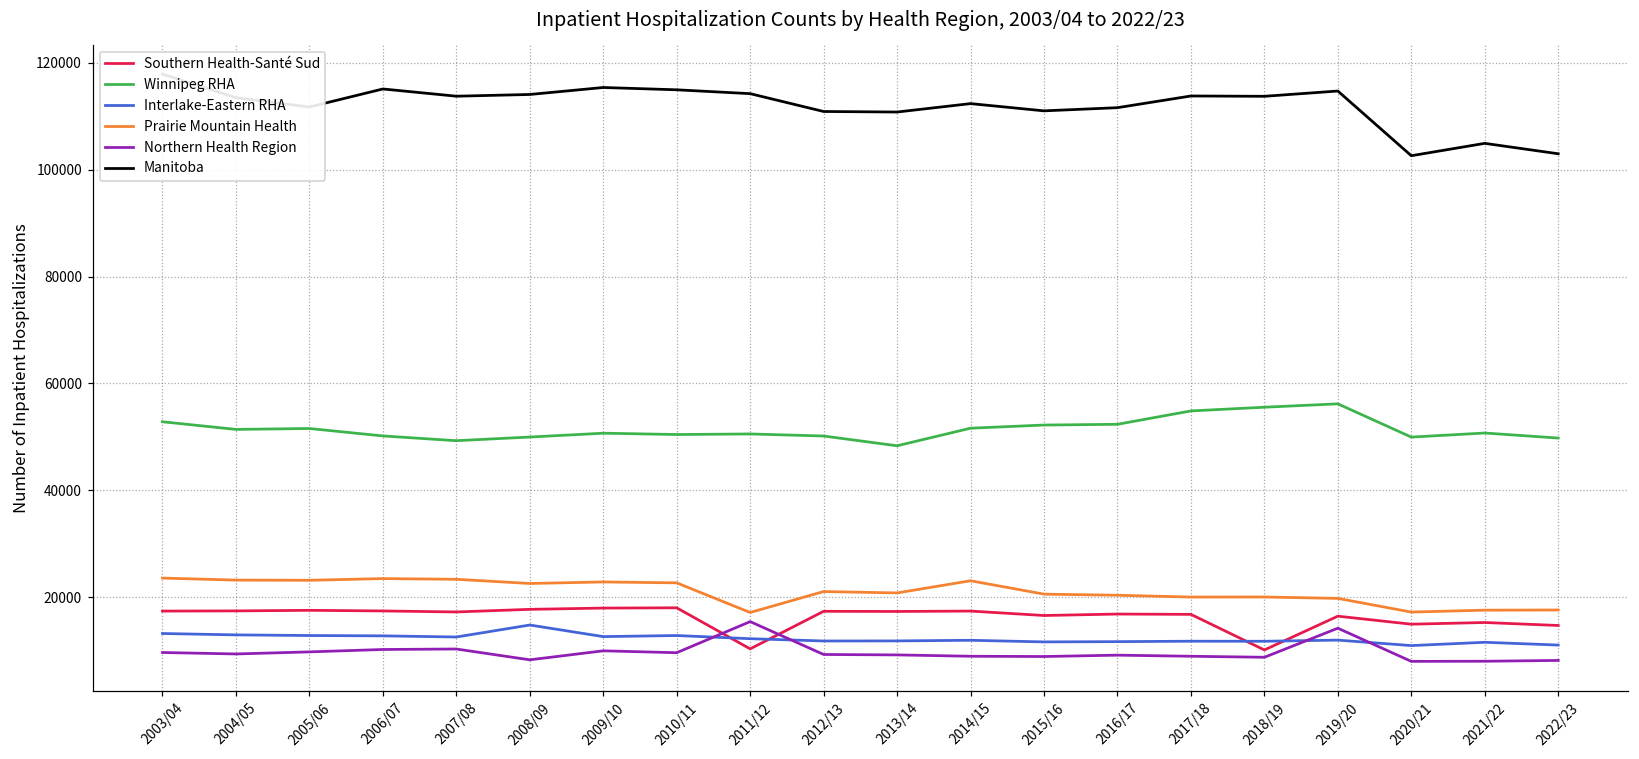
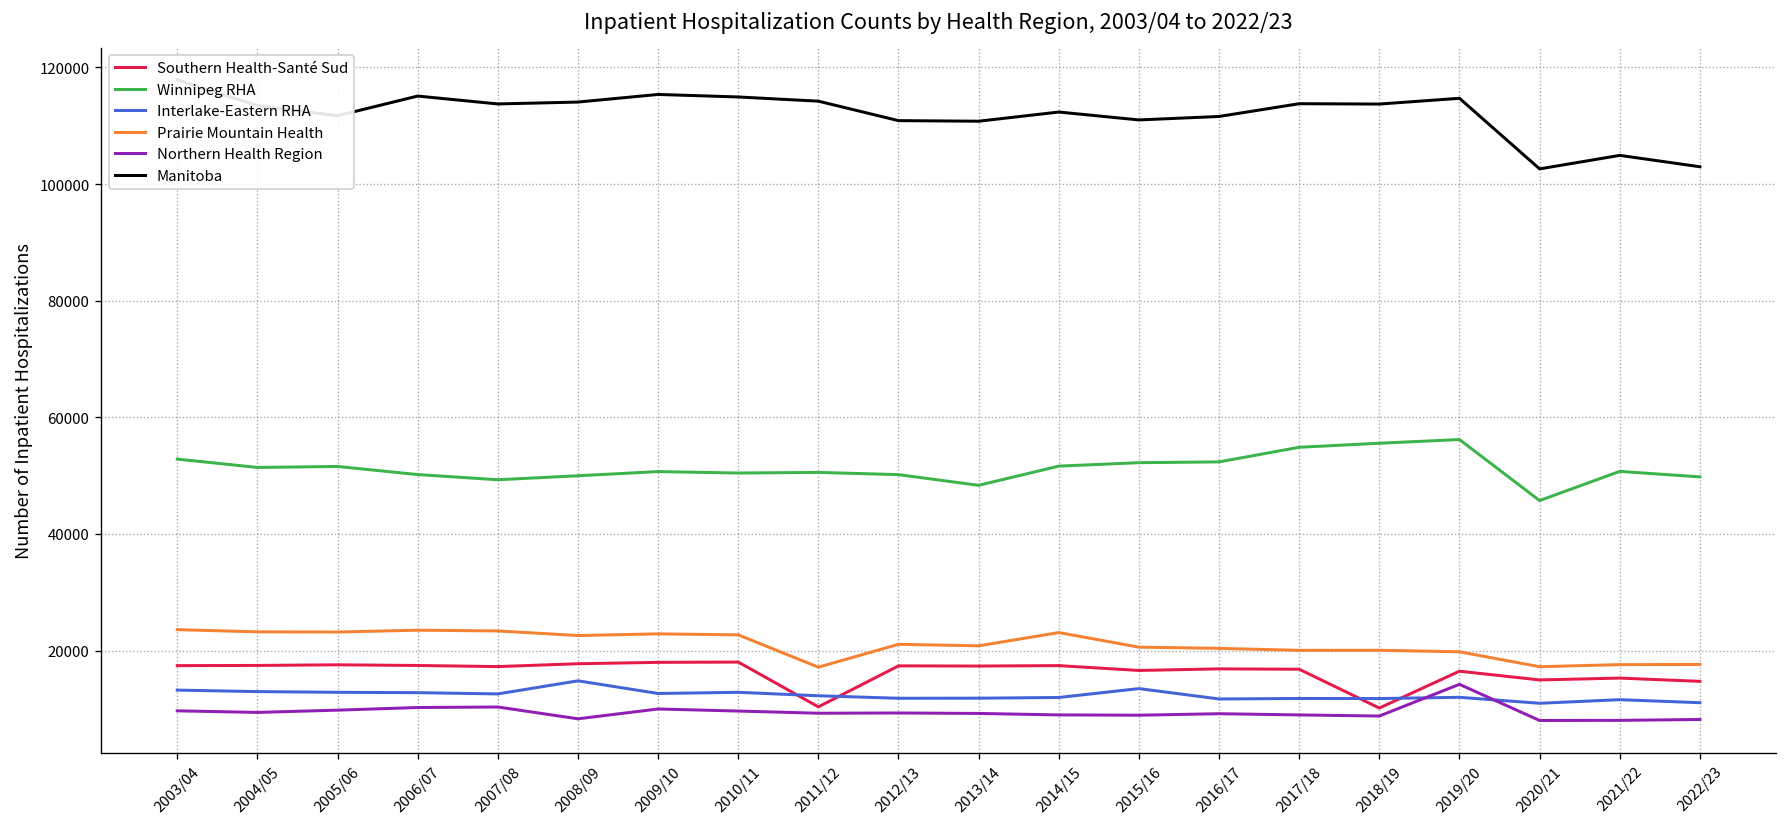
Northern Health Region, 2011/12: 15000 -> 9000
Interlake-Eastern RHA, 2015/16: 12000 -> 13000
Winnipeg RHA, 2020/21: 50000 -> 46000
